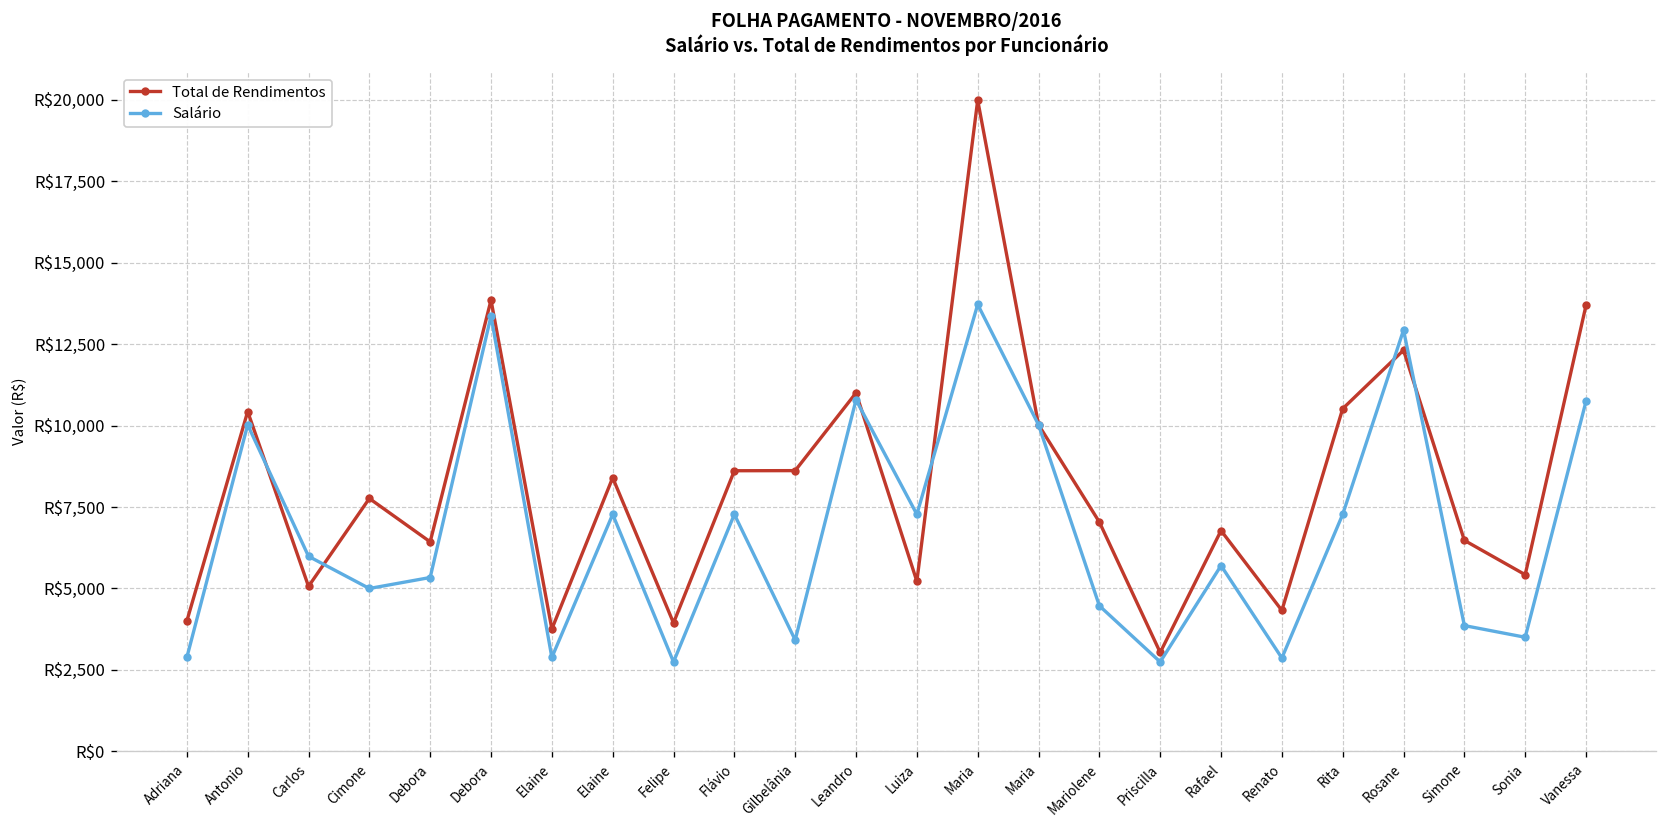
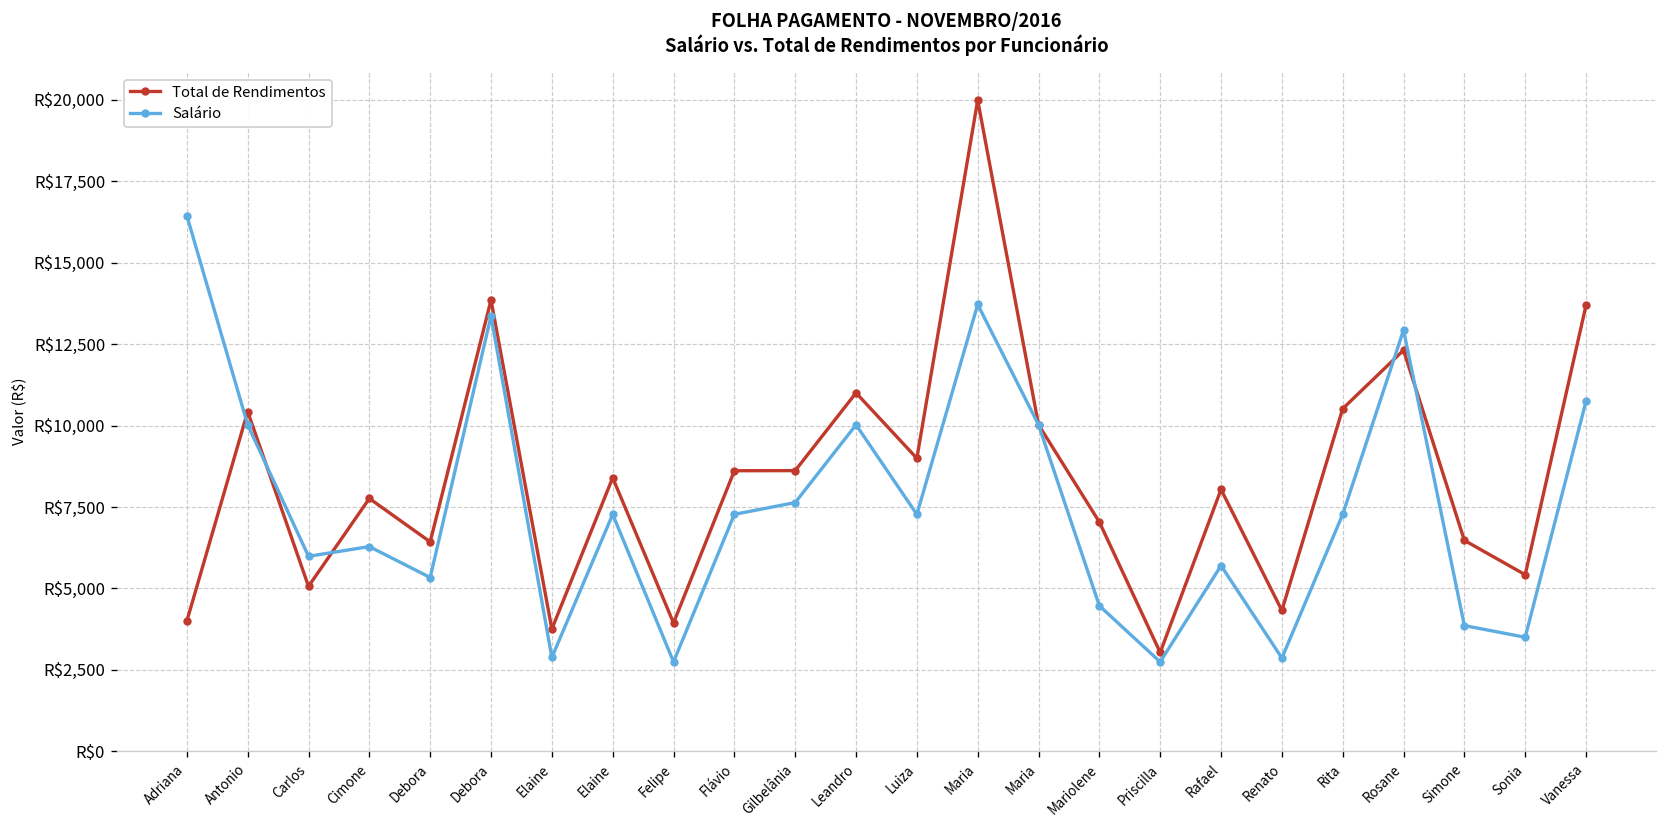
Salário, Adriana: R$2,900 -> R$16,400
Salário, Cimone: R$5,000 -> R$6,300
Salário, Gilbelânia: R$3,400 -> R$7,600
Salário, Leandro: R$10,800 -> R$10,000
Total de Rendimentos, Luiza: R$5,200 -> R$9,000
Total de Rendimentos, Rafael: R$6,800 -> R$8,000
